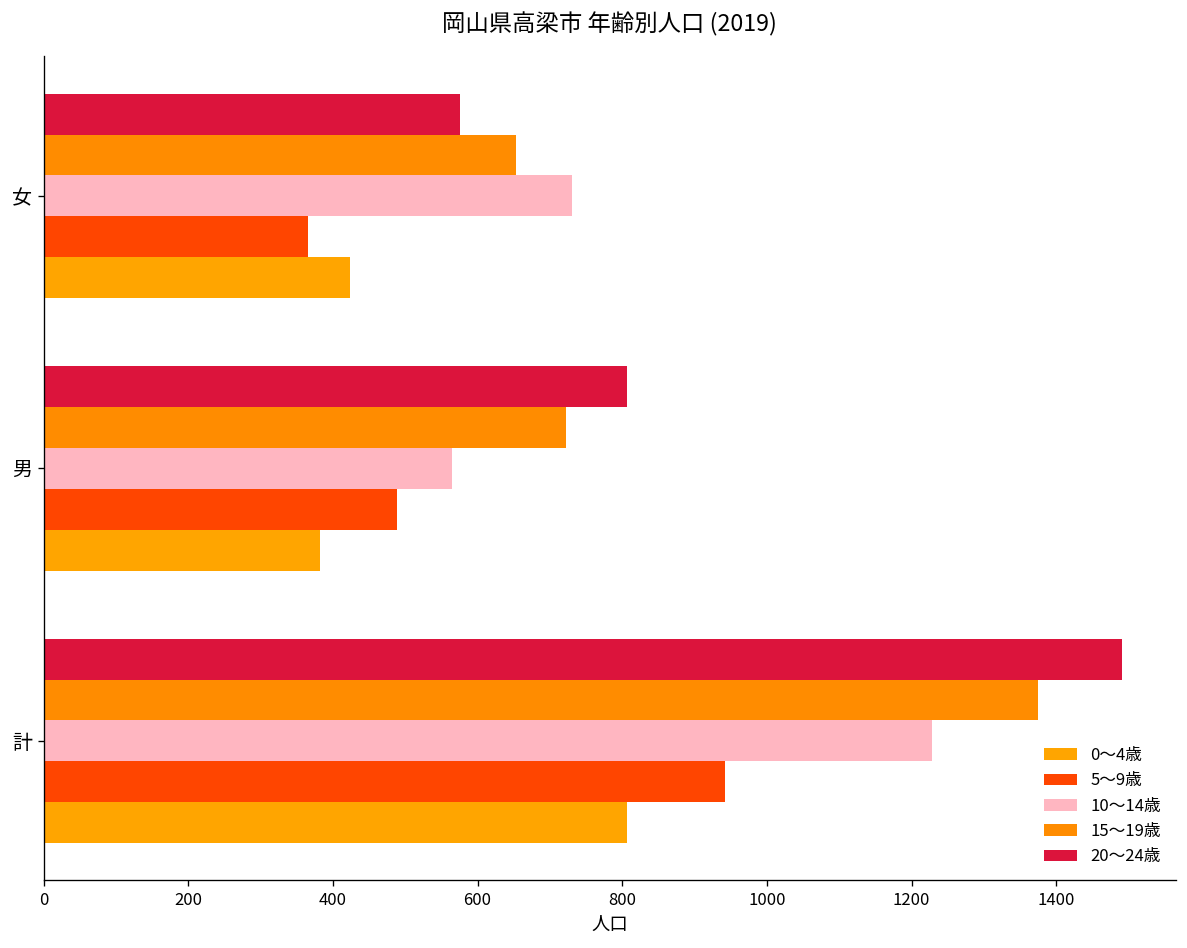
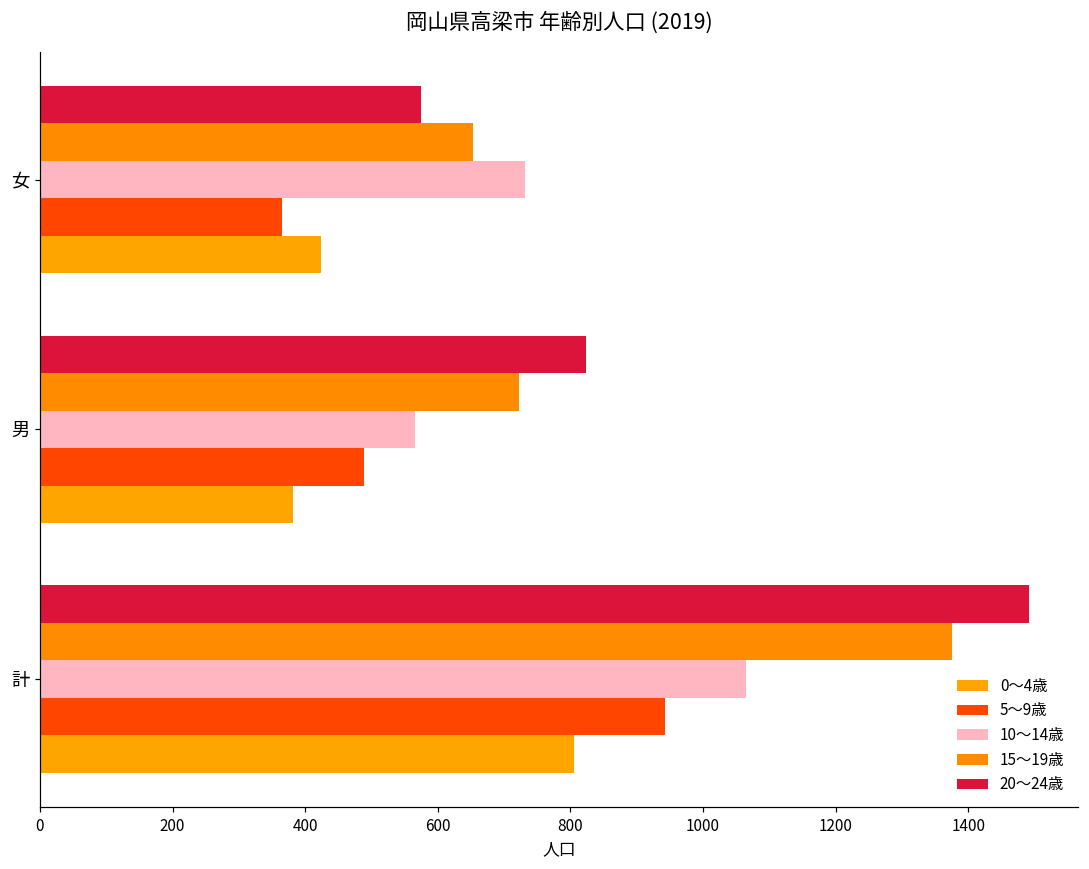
20～24歳, 男: 810 -> 820
10～14歳, 計: 1230 -> 1070
